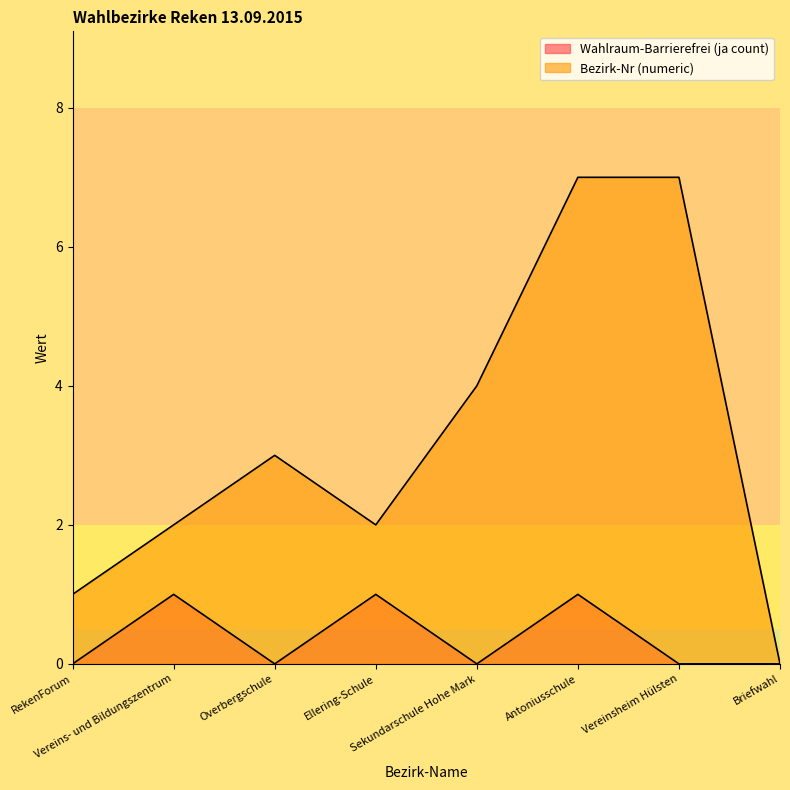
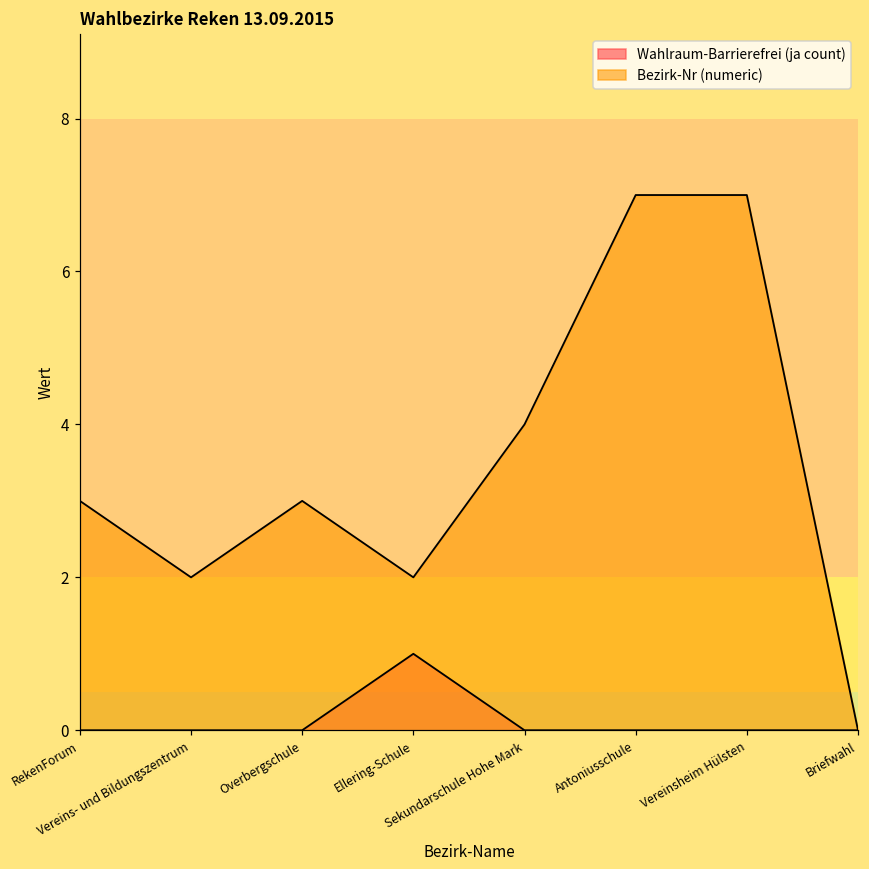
Bezirk-Nr (numeric), RekenForum: 1 -> 3
Wahlraum-Barrierefrei (ja count), Vereins- und Bildungszentrum: 1 -> 0
Wahlraum-Barrierefrei (ja count), Antoniusschule: 1 -> 0
